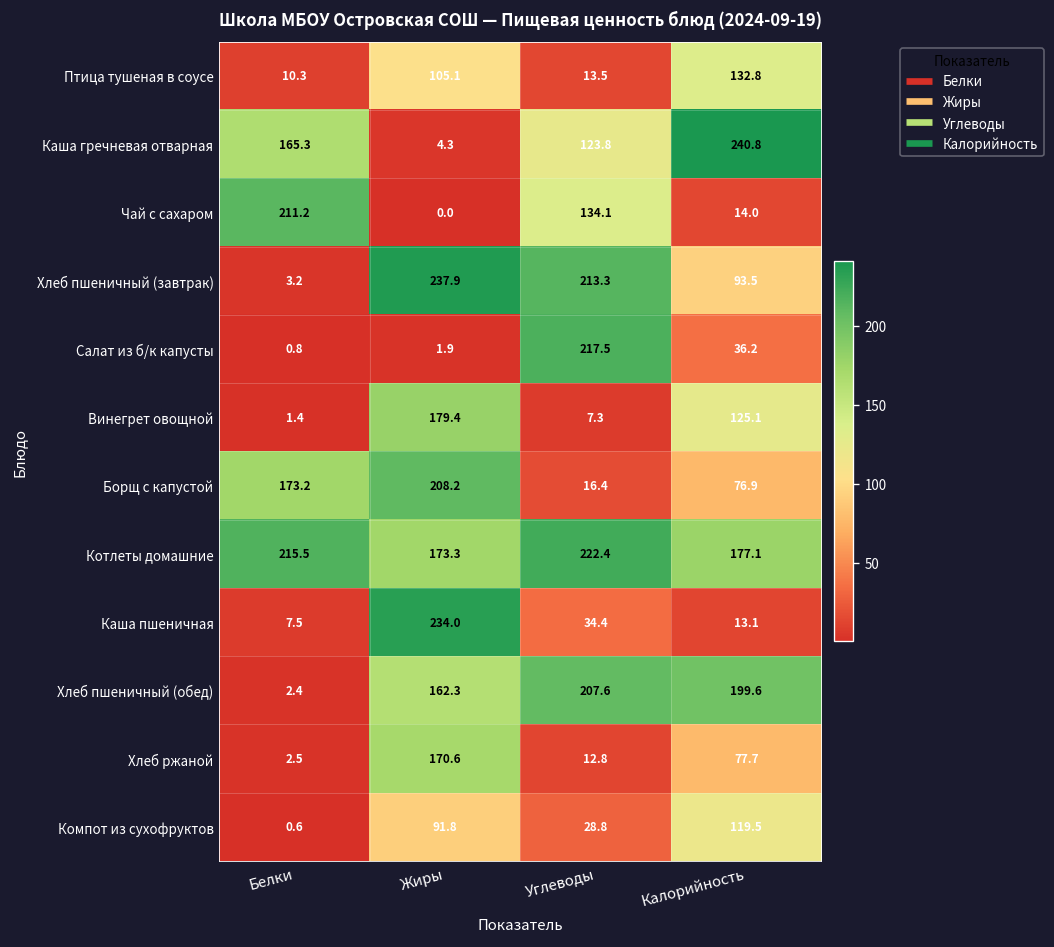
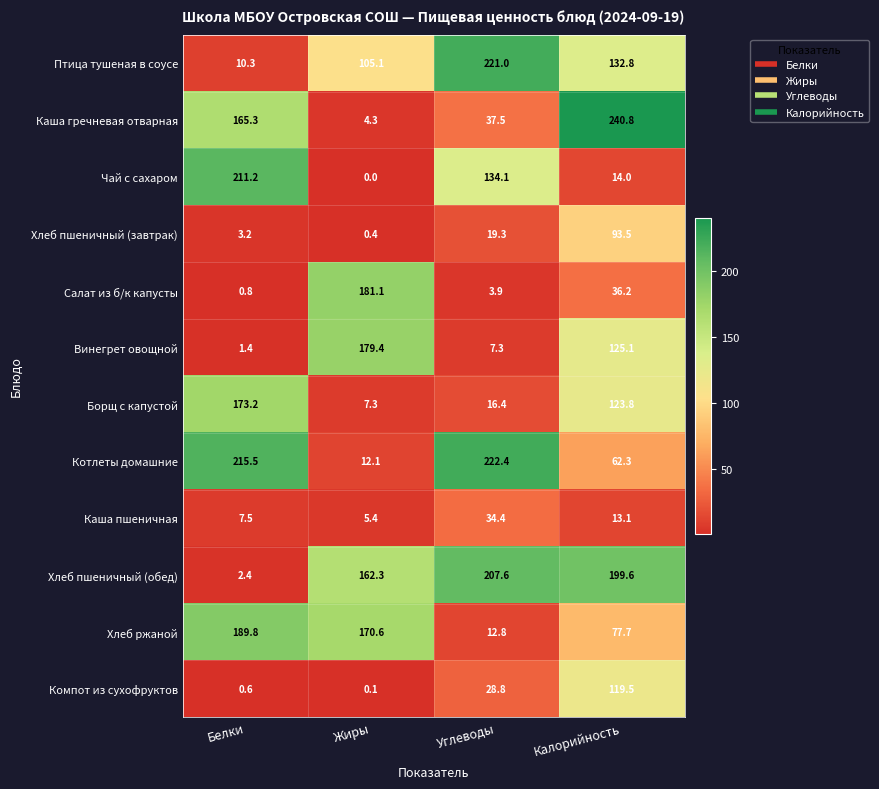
Птица тушеная в соусе, Углеводы: 13.5 -> 221.0
Каша гречневая отварная, Углеводы: 123.8 -> 37.5
Хлеб пшеничный (завтрак), Жиры: 237.9 -> 0.4
Хлеб пшеничный (завтрак), Углеводы: 213.3 -> 19.3
Салат из б/к капусты, Жиры: 1.9 -> 181.1
Салат из б/к капусты, Углеводы: 217.5 -> 3.9
Борщ с капустой, Жиры: 208.2 -> 7.3
Борщ с капустой, Калорийность: 76.9 -> 123.8
Котлеты домашние, Жиры: 173.3 -> 12.1
Котлеты домашние, Калорийность: 177.1 -> 62.3
Каша пшеничная, Жиры: 234.0 -> 5.4
Хлеб ржаной, Белки: 2.5 -> 189.8
Компот из сухофруктов, Жиры: 91.8 -> 0.1
